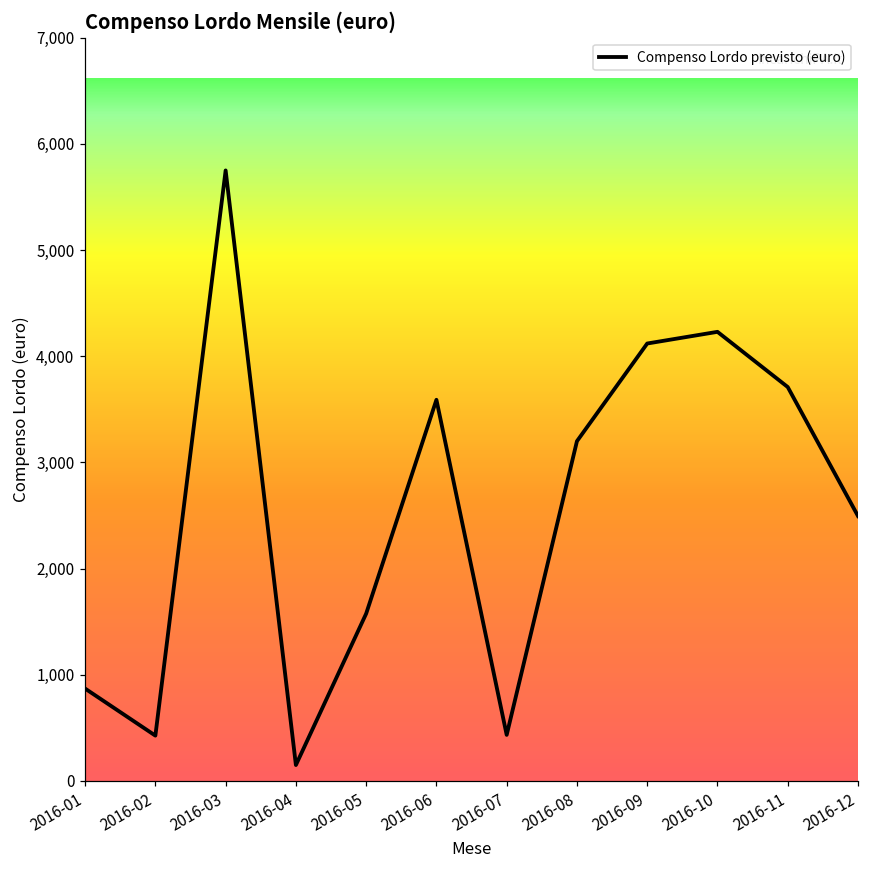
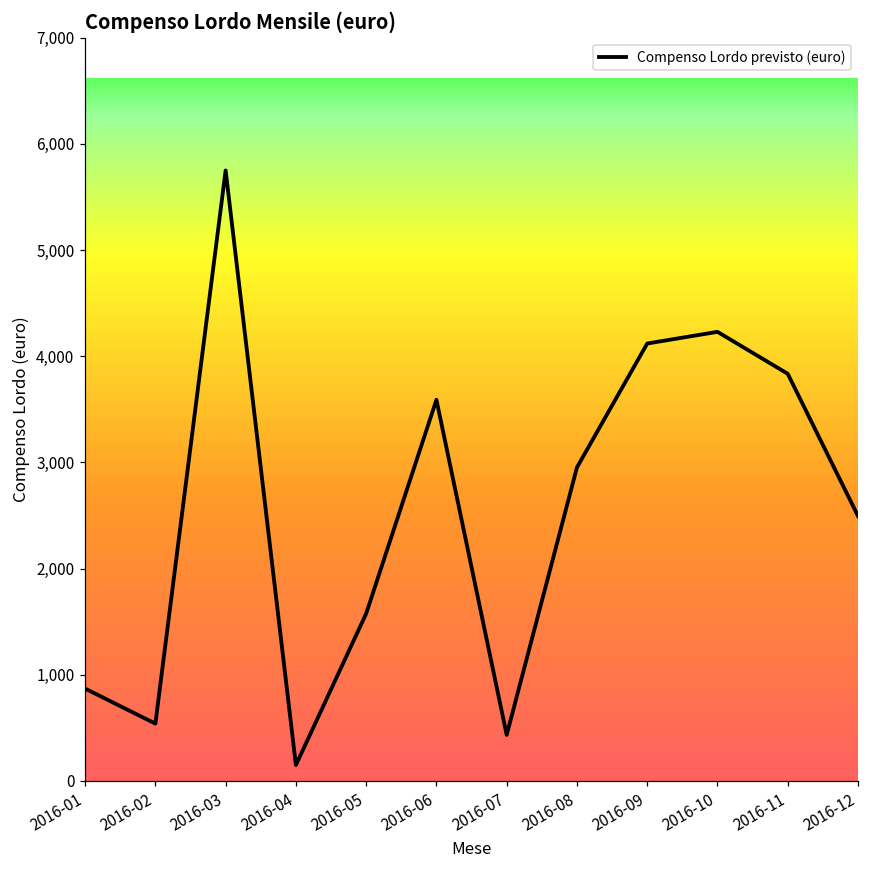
2016-02: 400 -> 500
2016-08: 3,200 -> 3,000
2016-11: 3,700 -> 3,800
